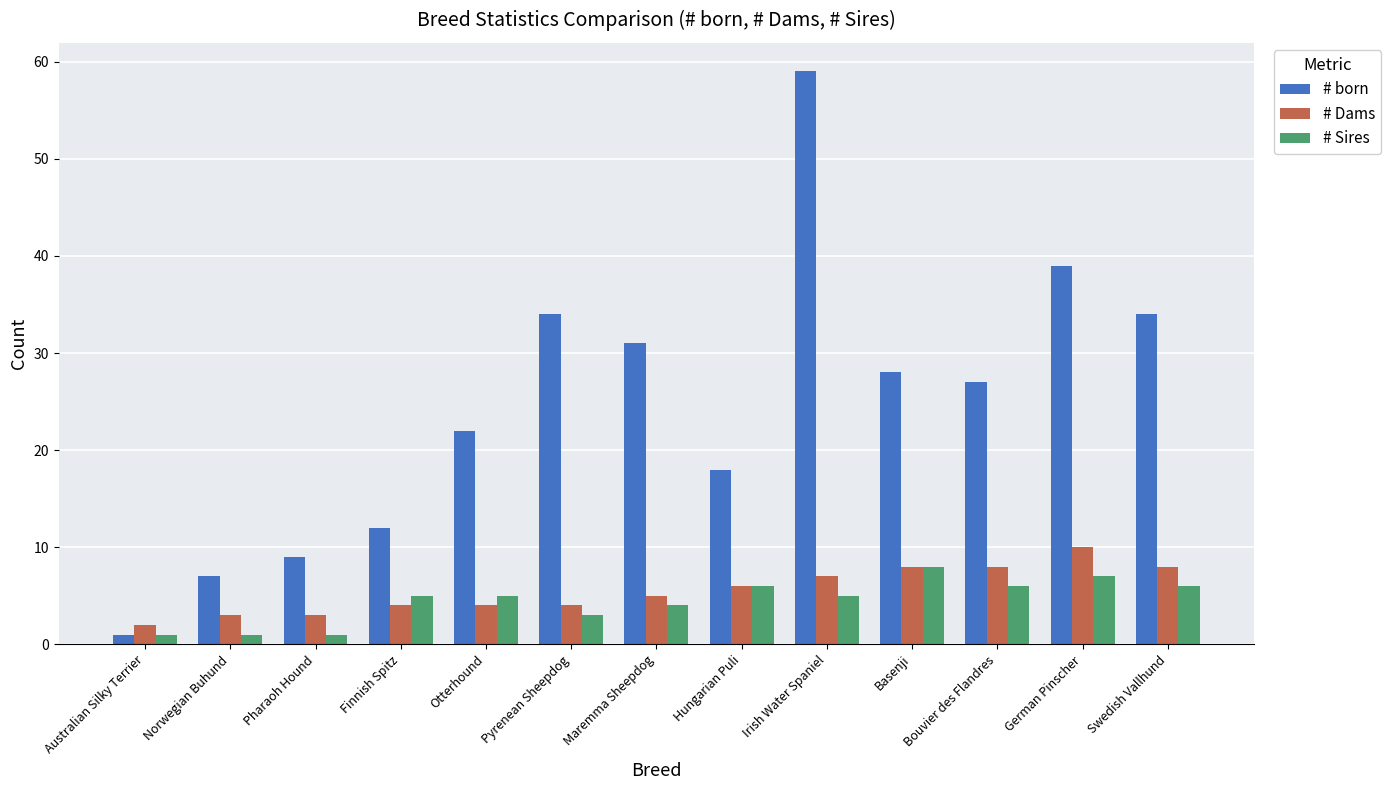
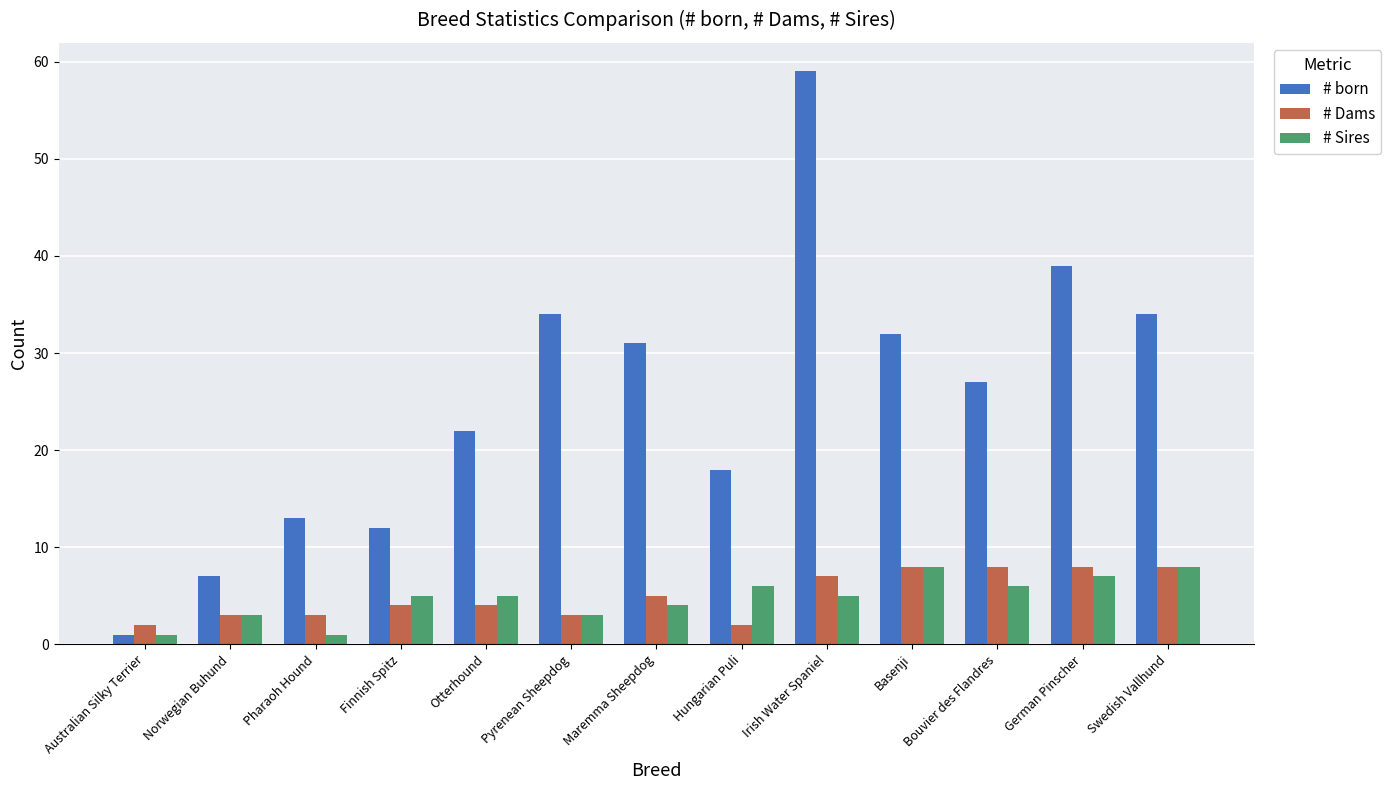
# Sires, Norwegian Buhund: 1 -> 3
# born, Pharaoh Hound: 9 -> 13
# Dams, Pyrenean Sheepdog: 4 -> 3
# Dams, Hungarian Puli: 6 -> 2
# born, Basenji: 28 -> 32
# Dams, German Pinscher: 10 -> 8
# Sires, Swedish Vallhund: 6 -> 8
